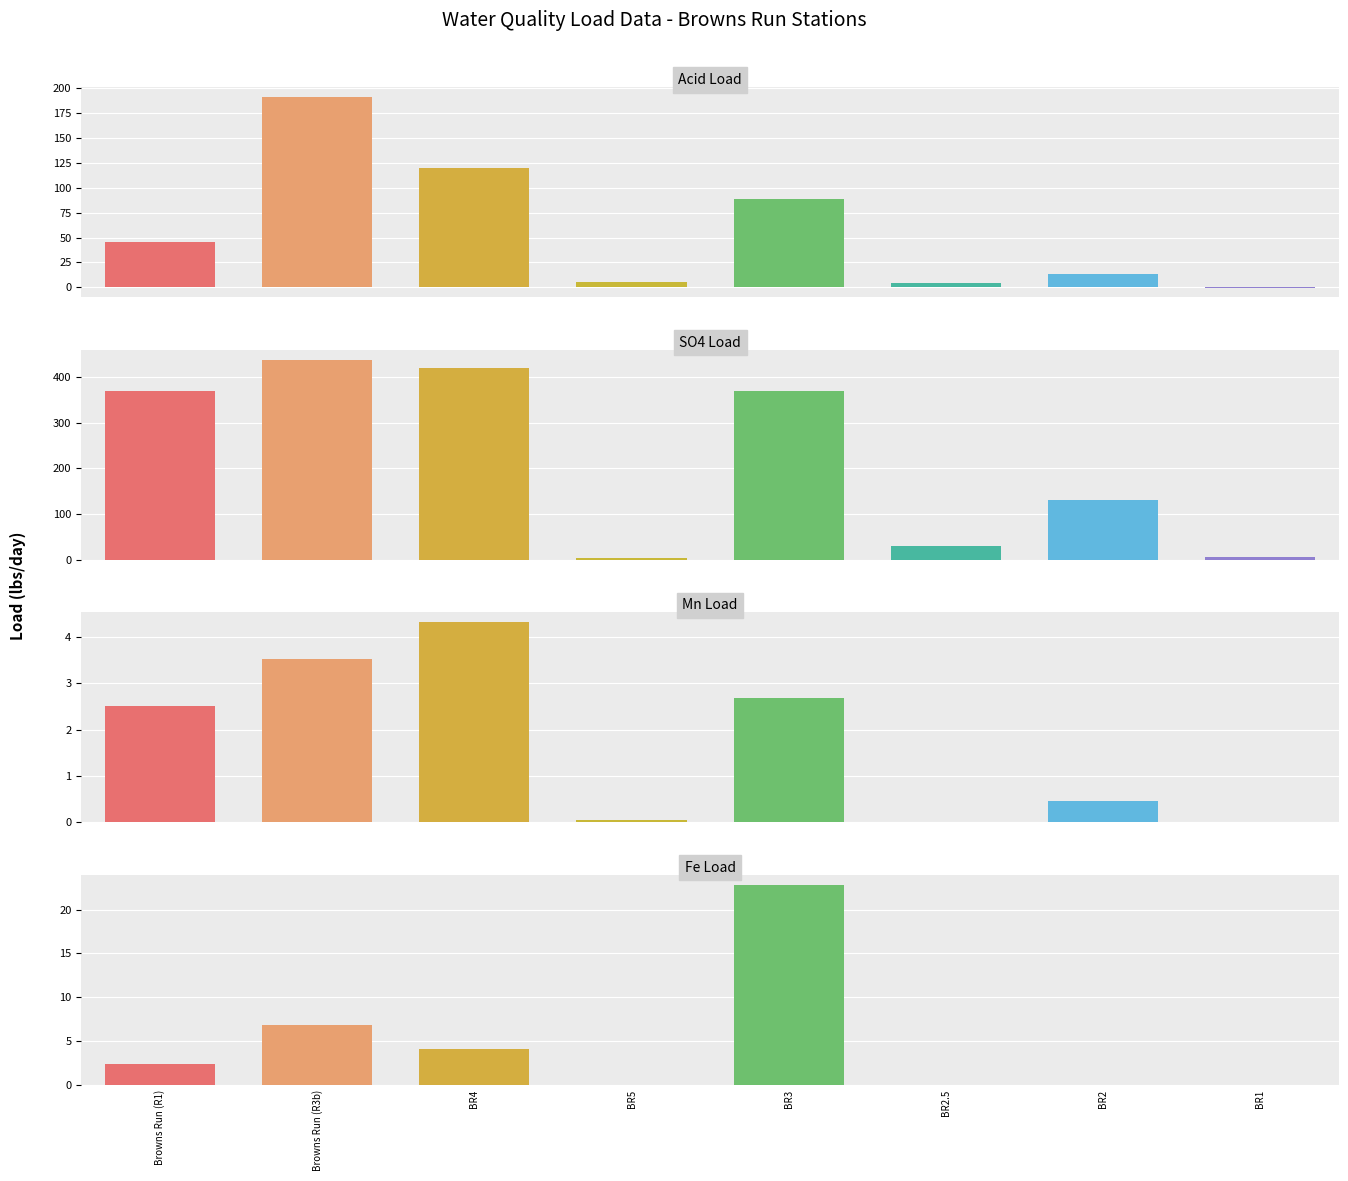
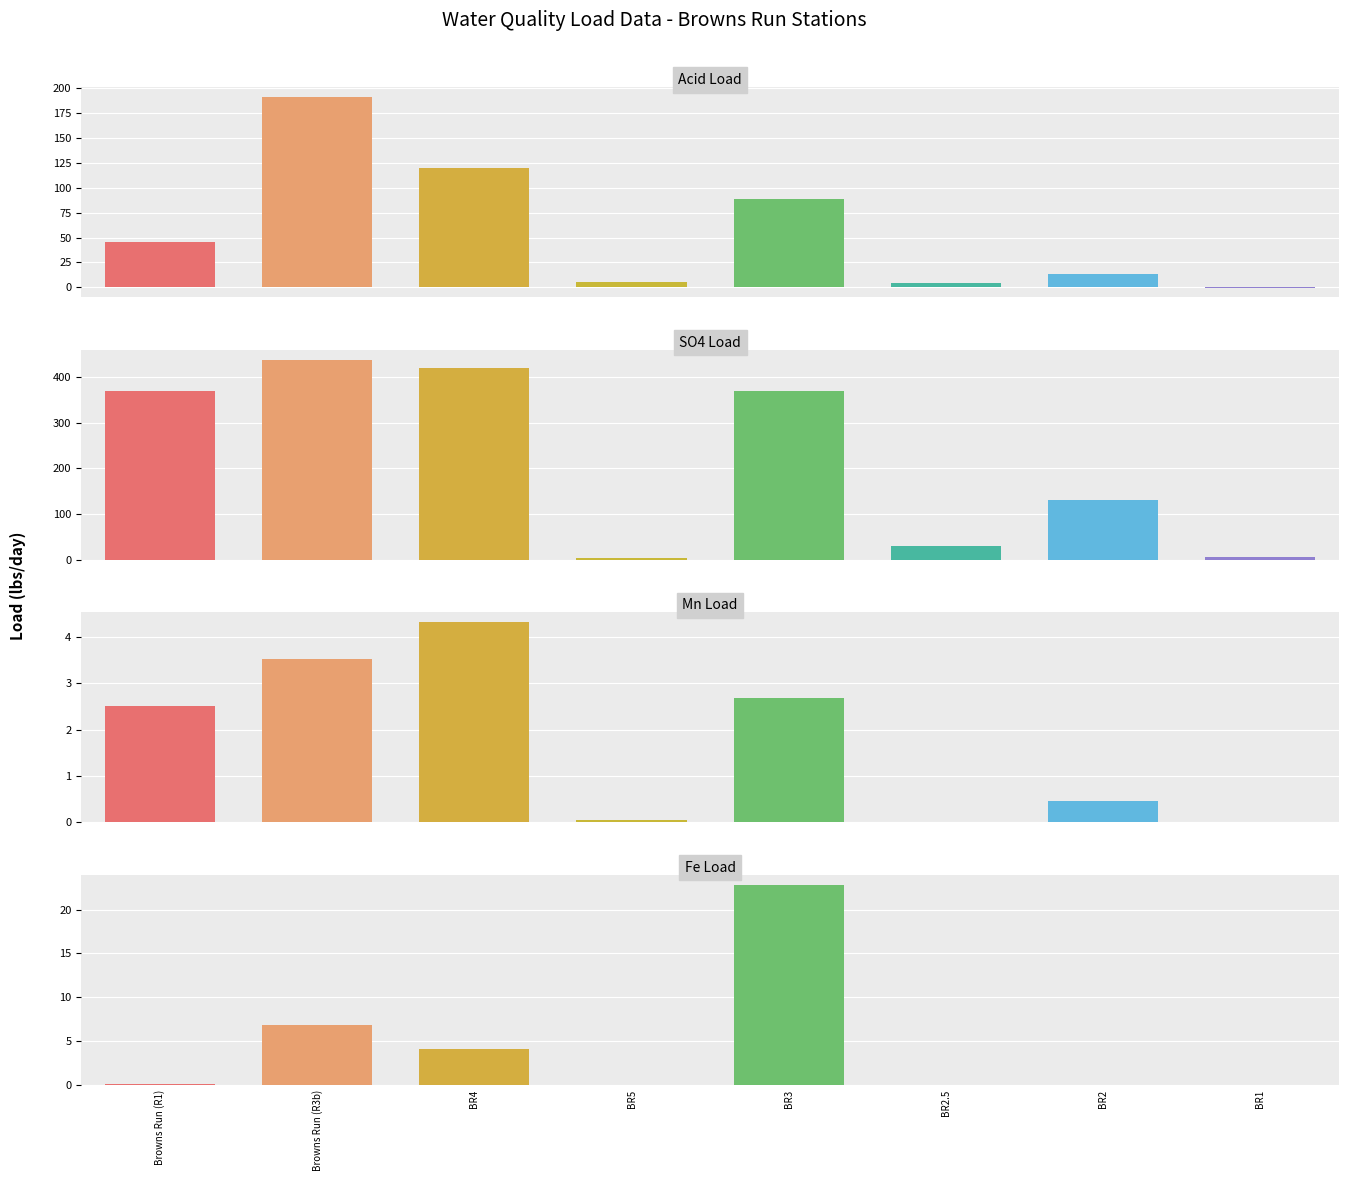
Fe Load, Browns Run (R1): 2 -> 0
